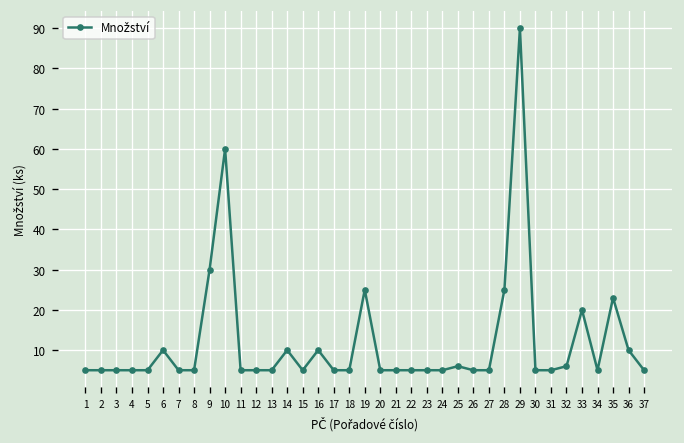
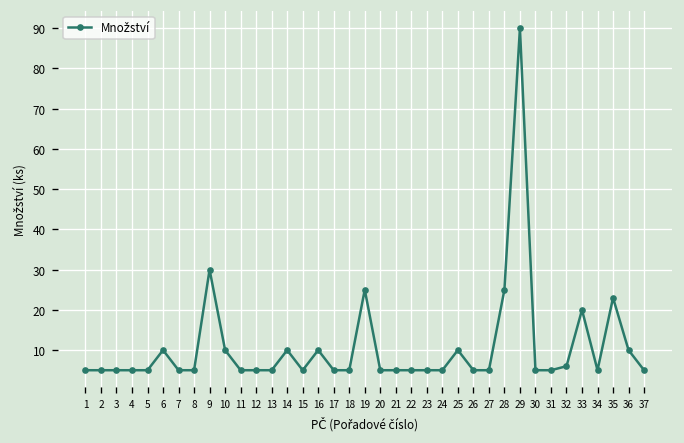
10: 60 -> 10
25: 6 -> 10
